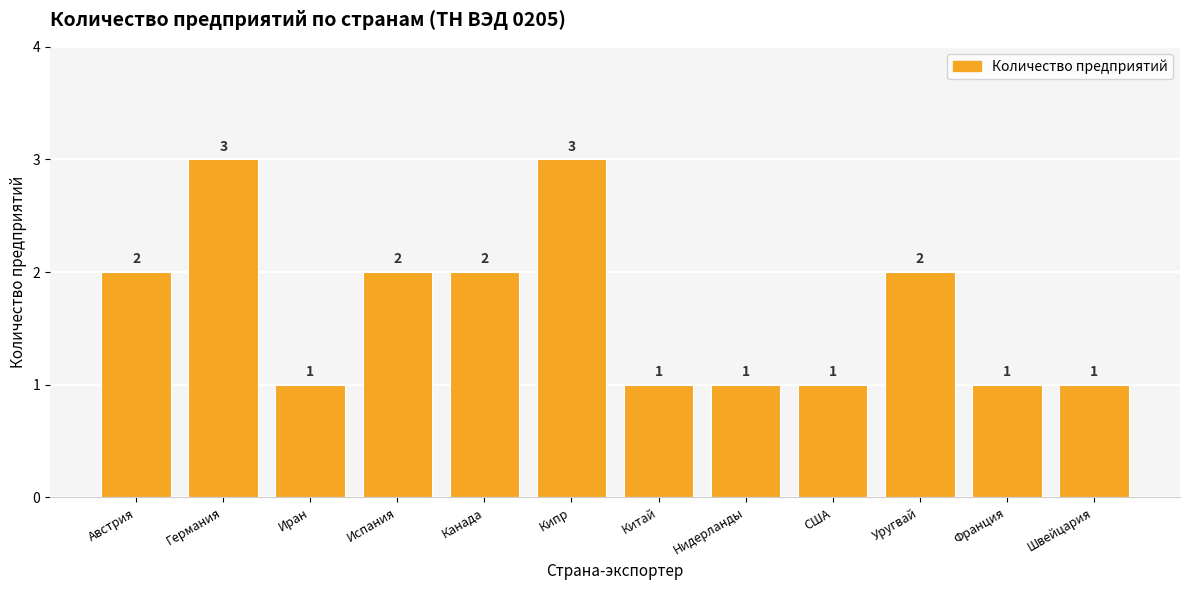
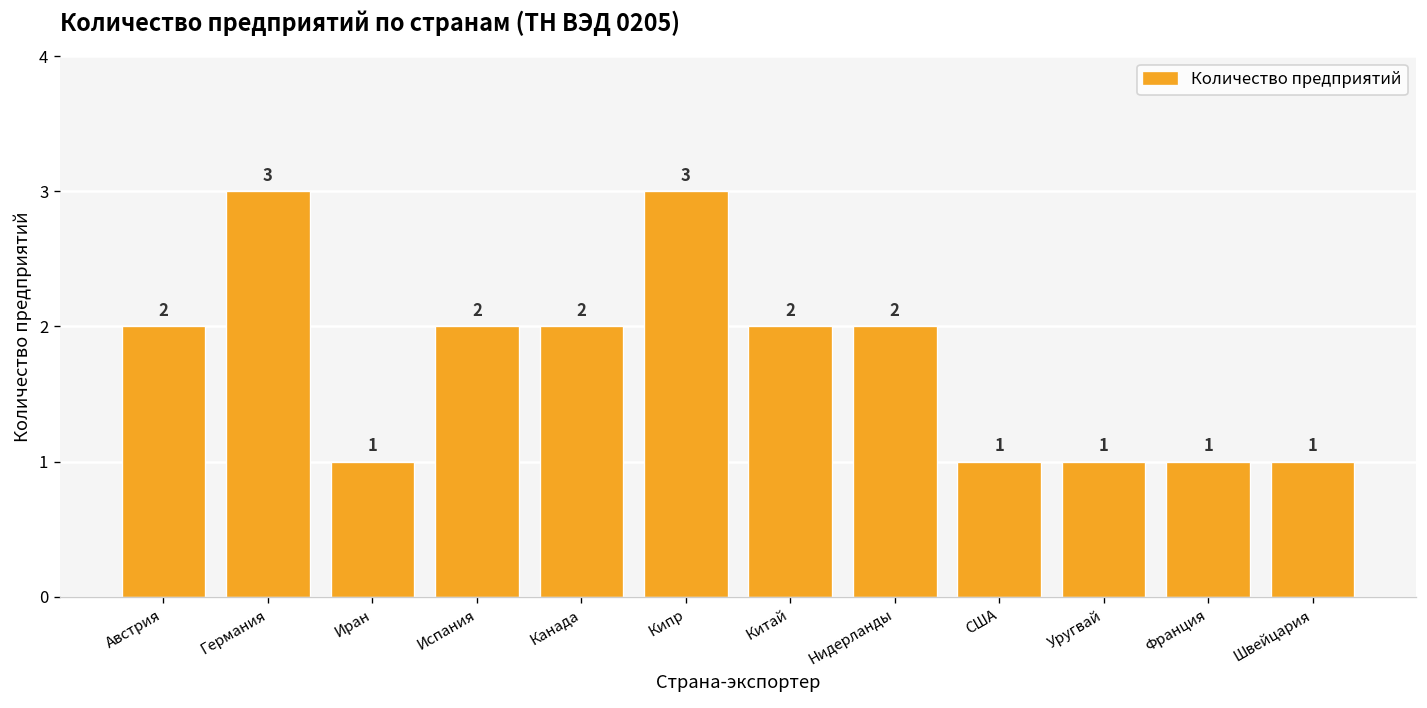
Китай: 1 -> 2
Нидерланды: 1 -> 2
Уругвай: 2 -> 1
